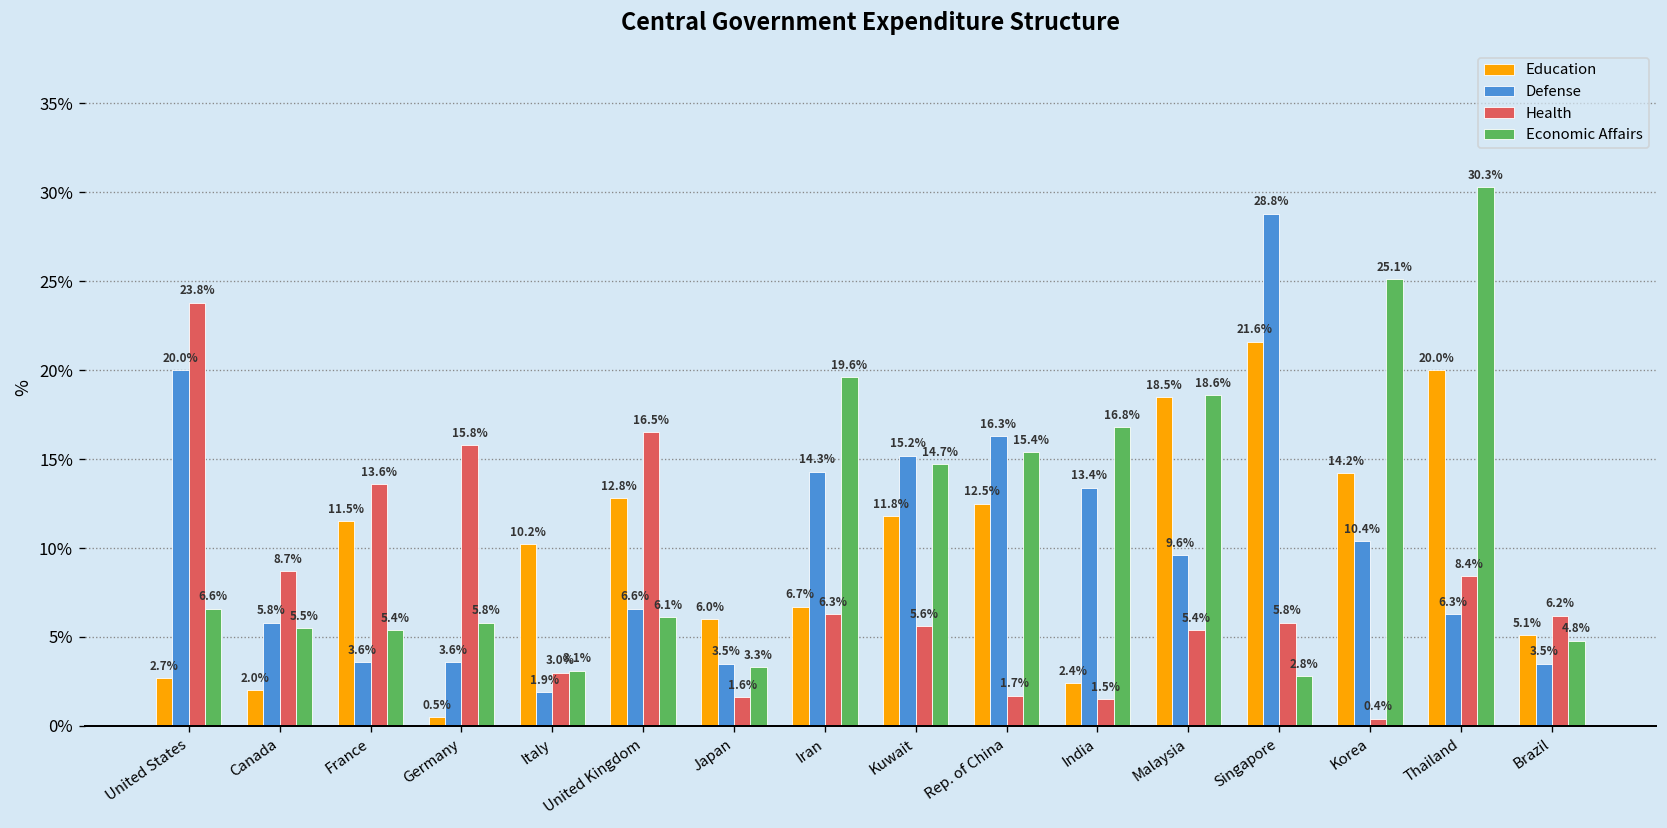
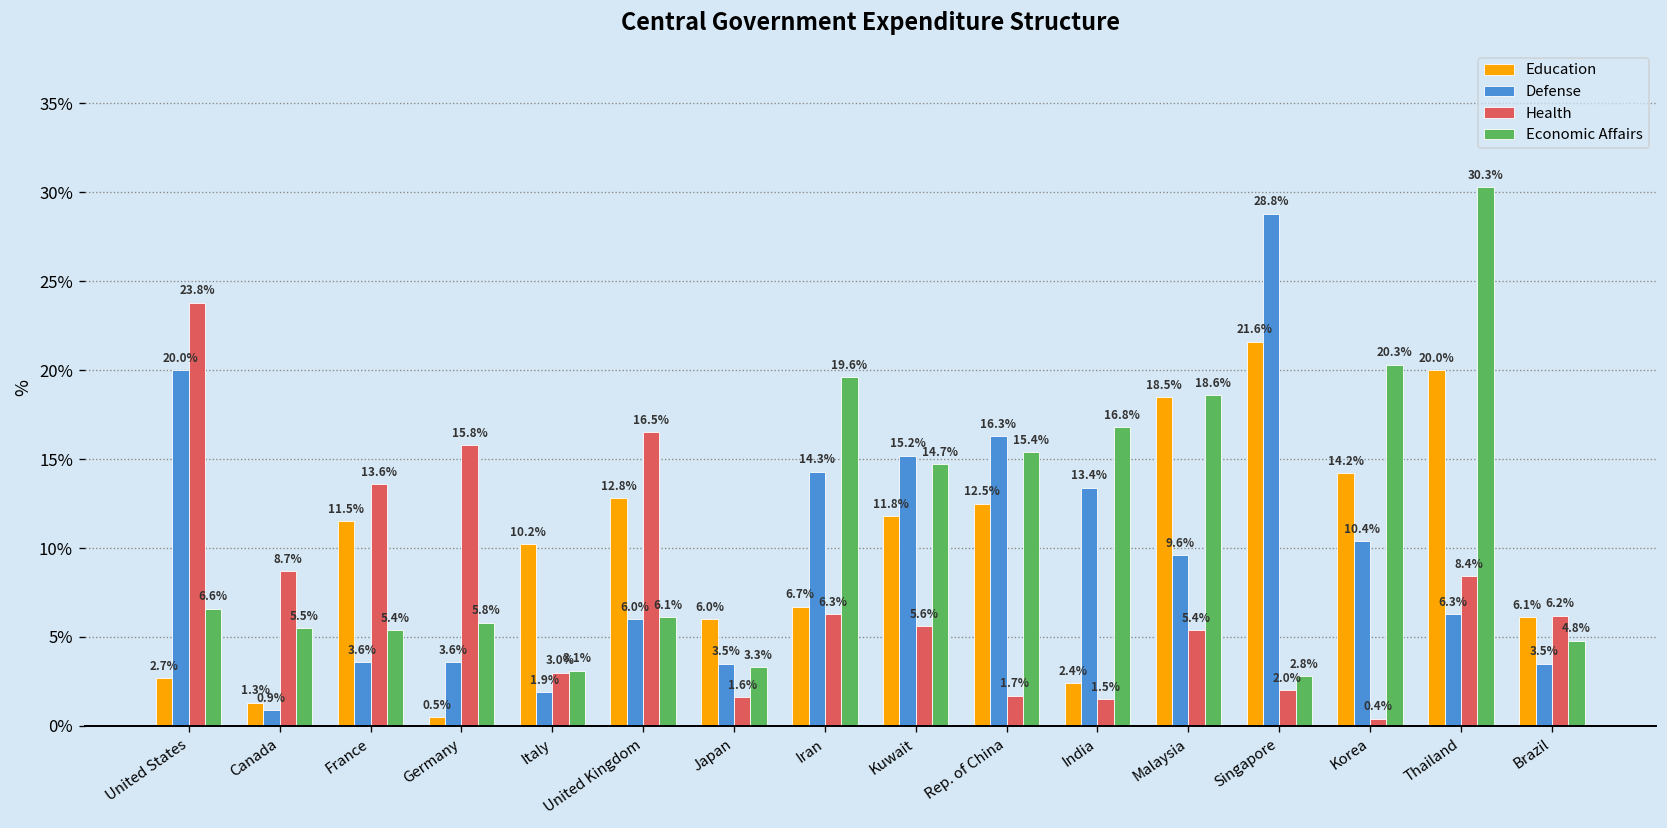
Education, Canada: 2.0% -> 1.3%
Defense, Canada: 5.8% -> 0.9%
Defense, United Kingdom: 6.6% -> 6.0%
Health, Singapore: 5.8% -> 2.0%
Economic Affairs, Korea: 25.1% -> 20.3%
Education, Brazil: 5.1% -> 6.1%
